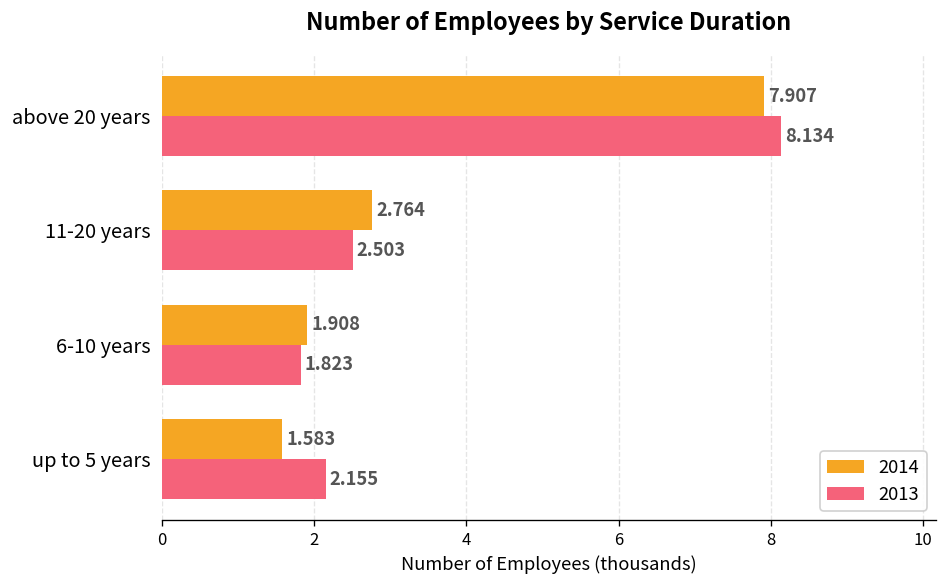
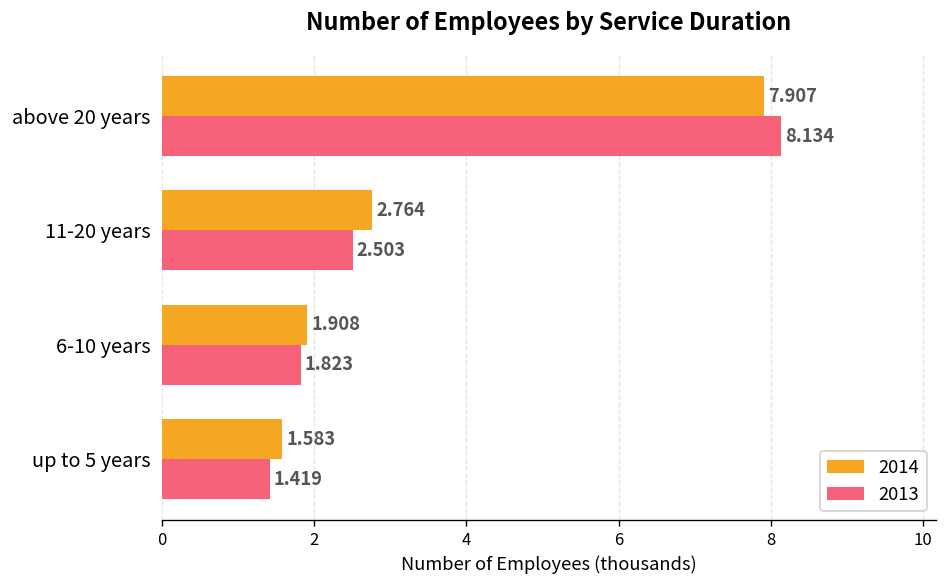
2013, up to 5 years: 2.155 -> 1.419
